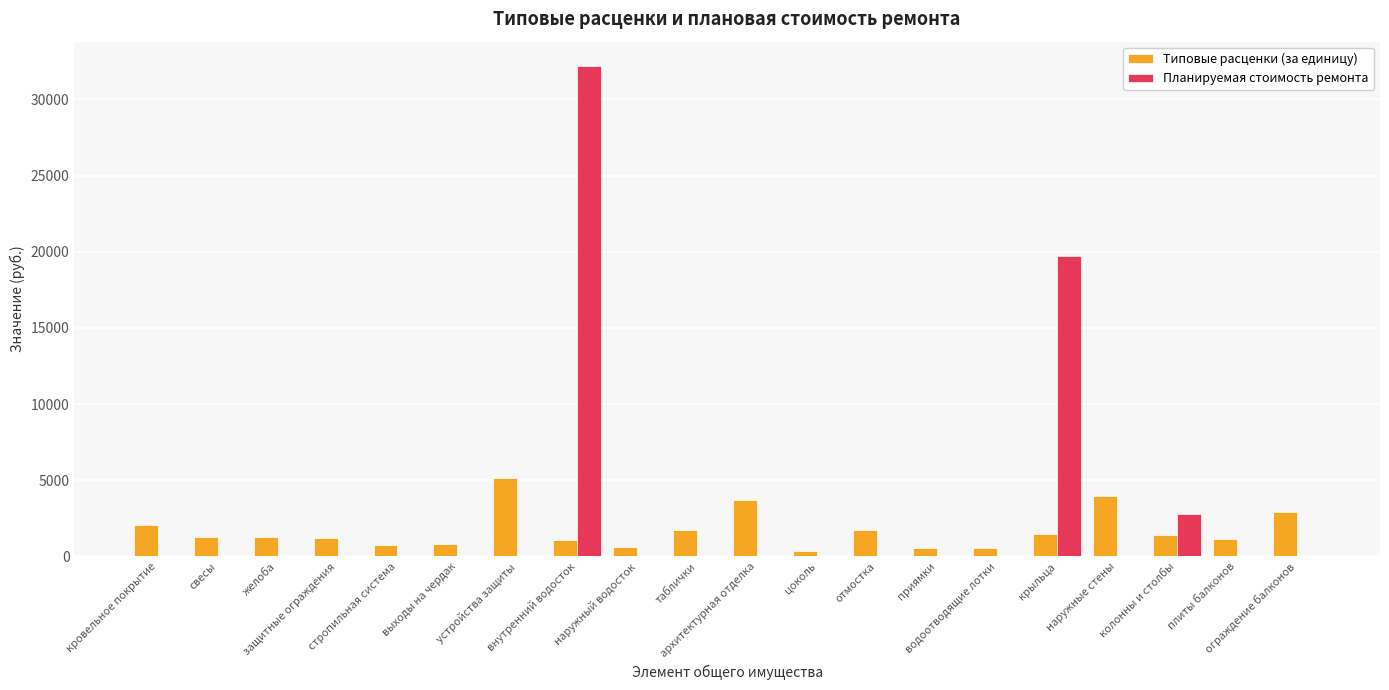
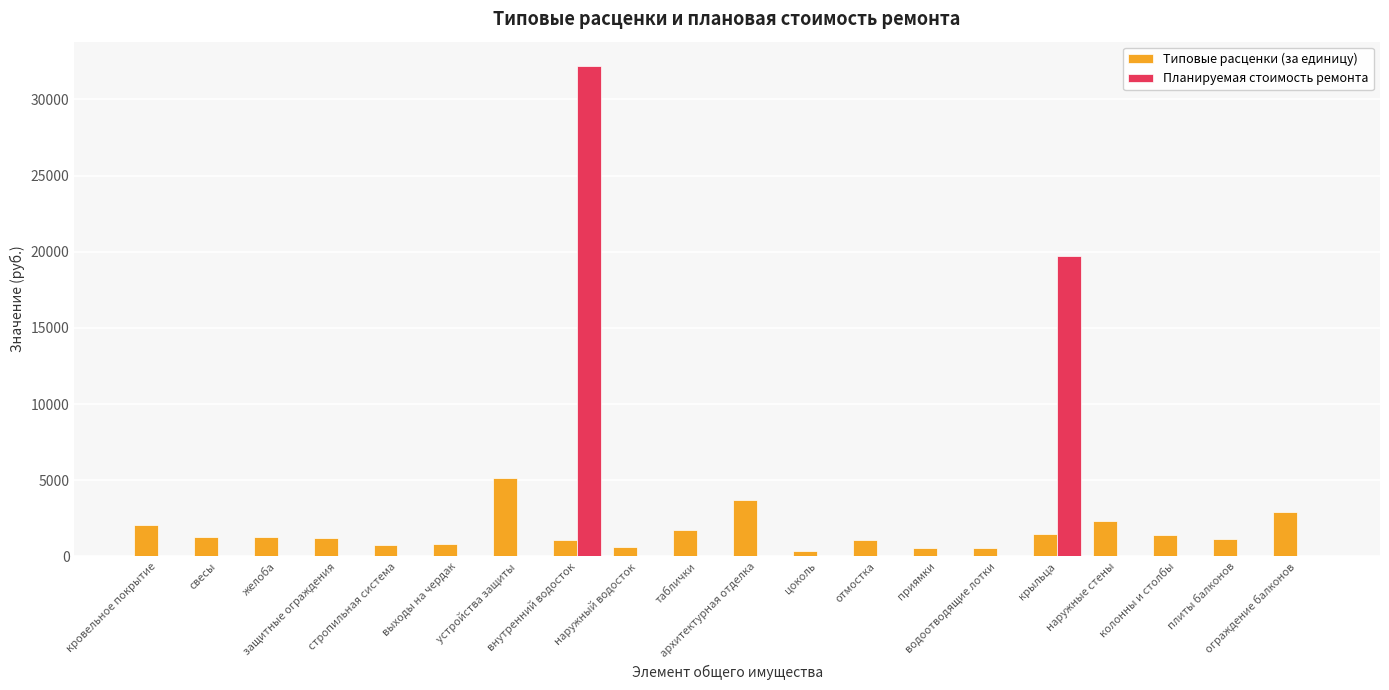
Типовые расценки (за единицу), отмостка: 1800 -> 1100
Типовые расценки (за единицу), наружные стены: 4000 -> 2300
Планируемая стоимость ремонта, колонны и столбы: 2800 -> 0
